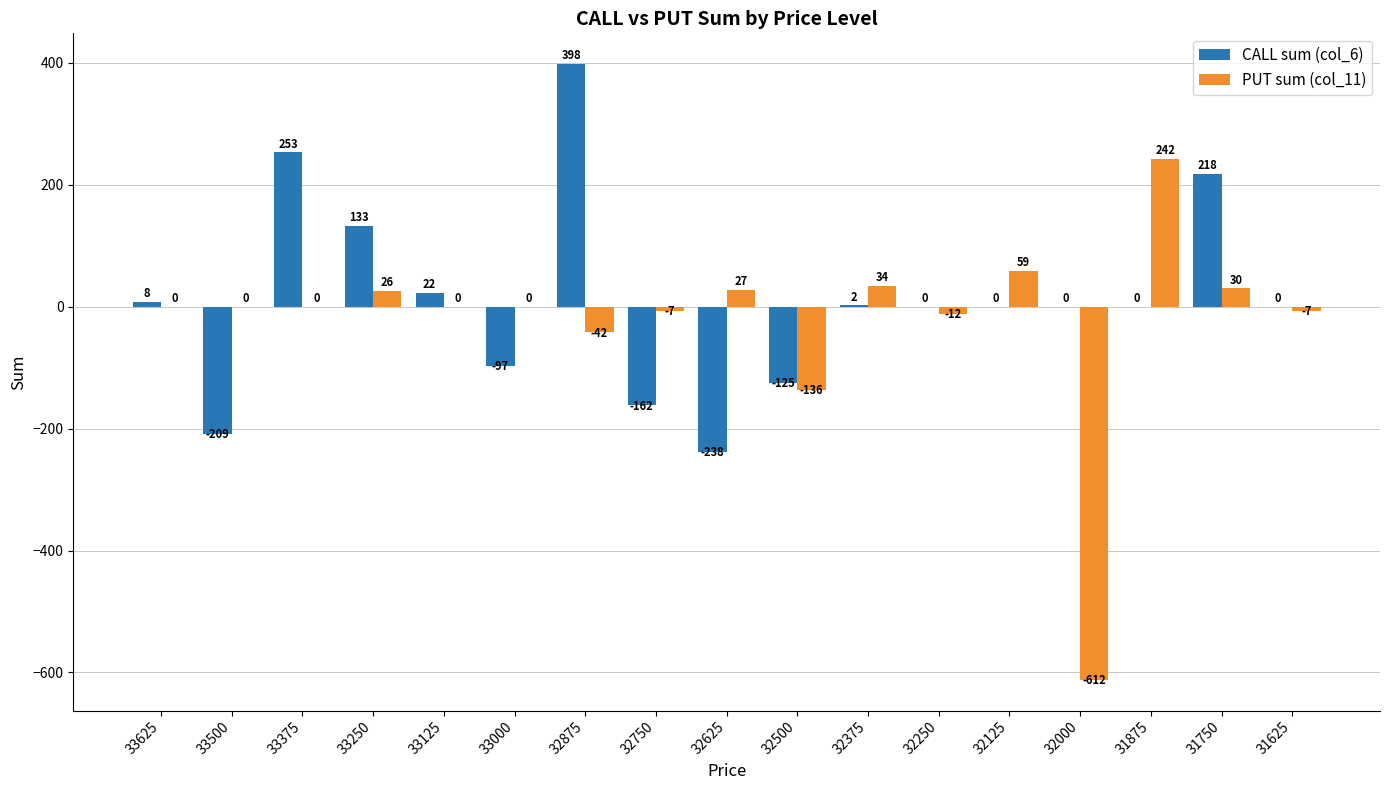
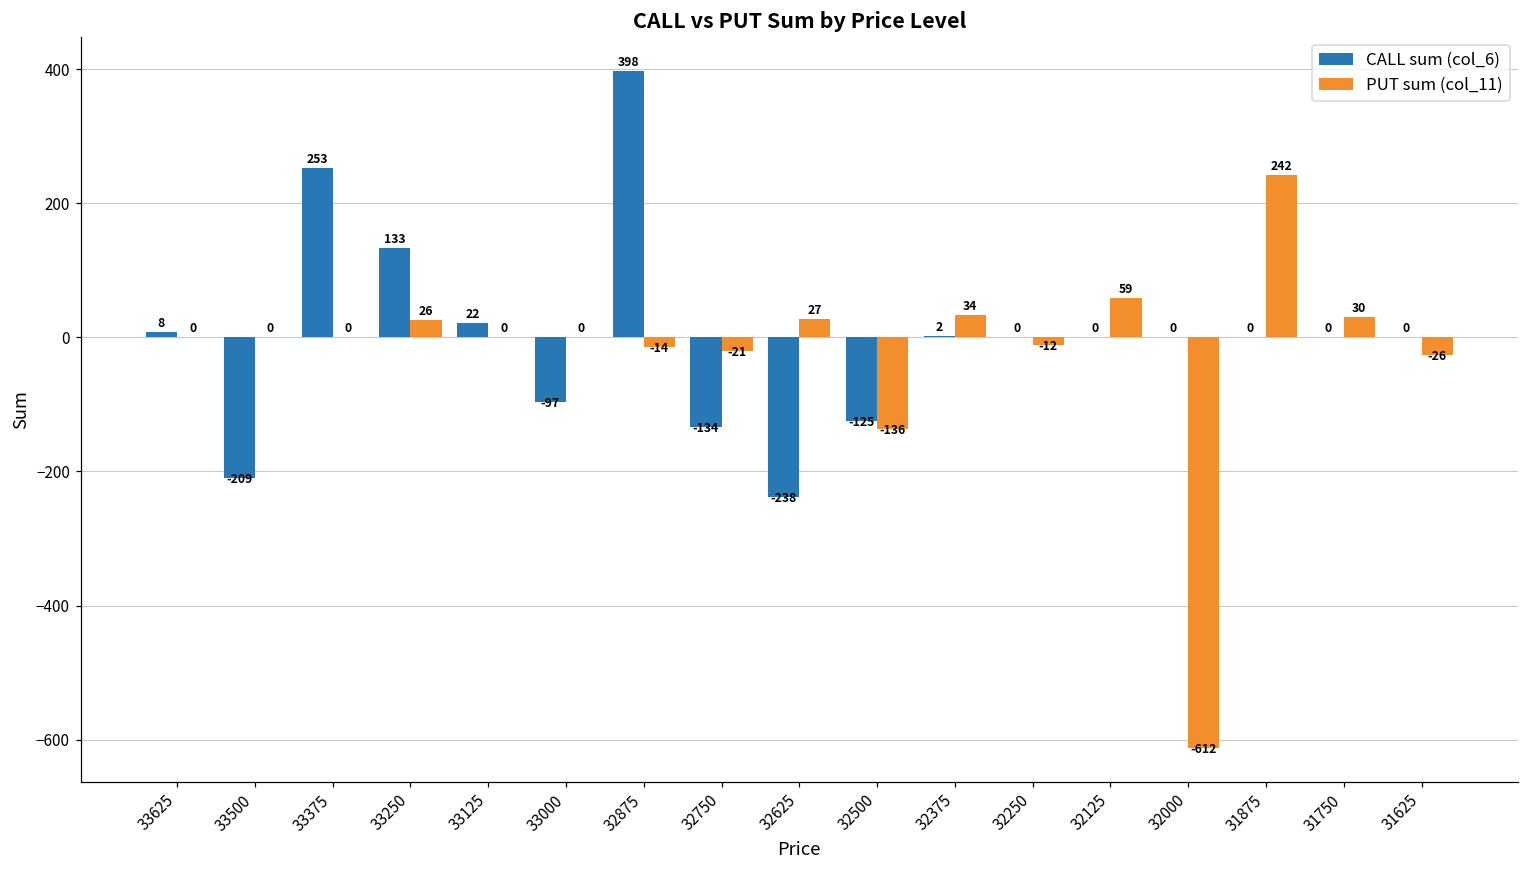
PUT sum (col_11), 32875: -42 -> -14
CALL sum (col_6), 32750: -162 -> -134
PUT sum (col_11), 32750: -7 -> -21
CALL sum (col_6), 31750: 218 -> 0
PUT sum (col_11), 31625: -7 -> -26
